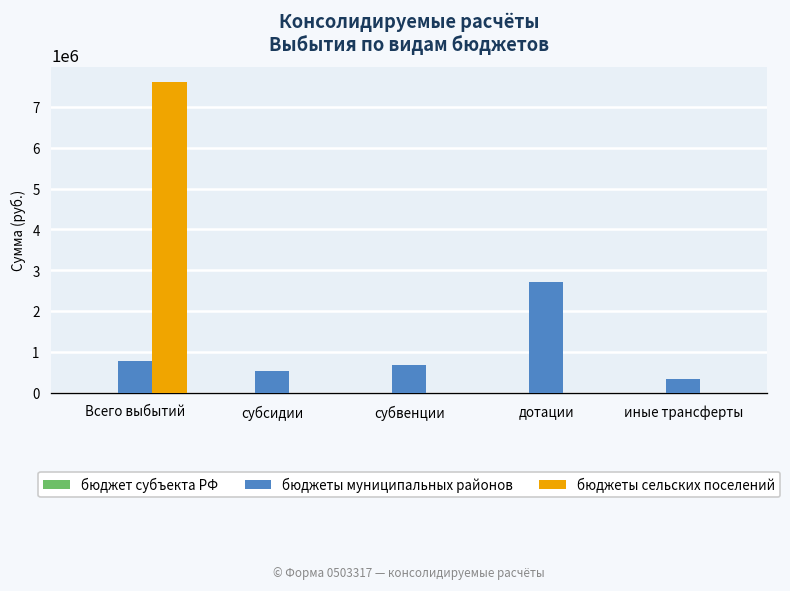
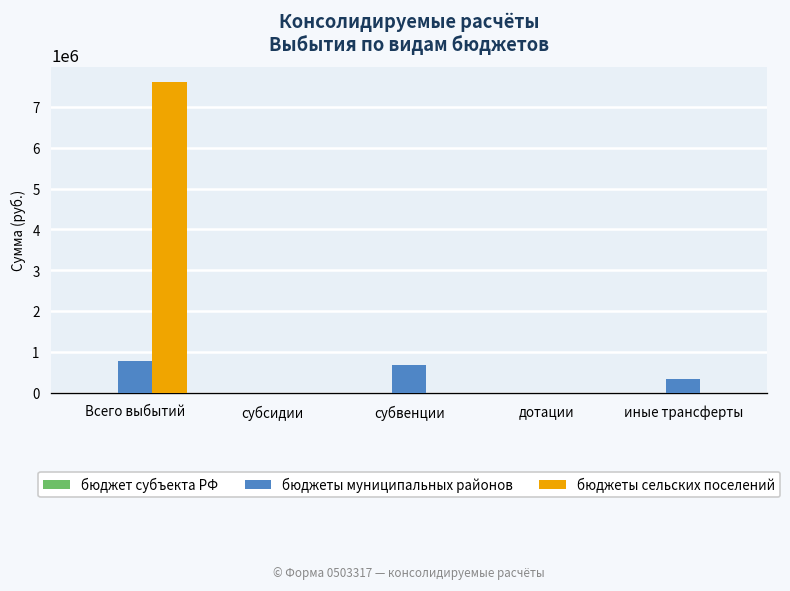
бюджеты муниципальных районов, субсидии: 500000 -> 0
бюджеты муниципальных районов, дотации: 2700000 -> 0
